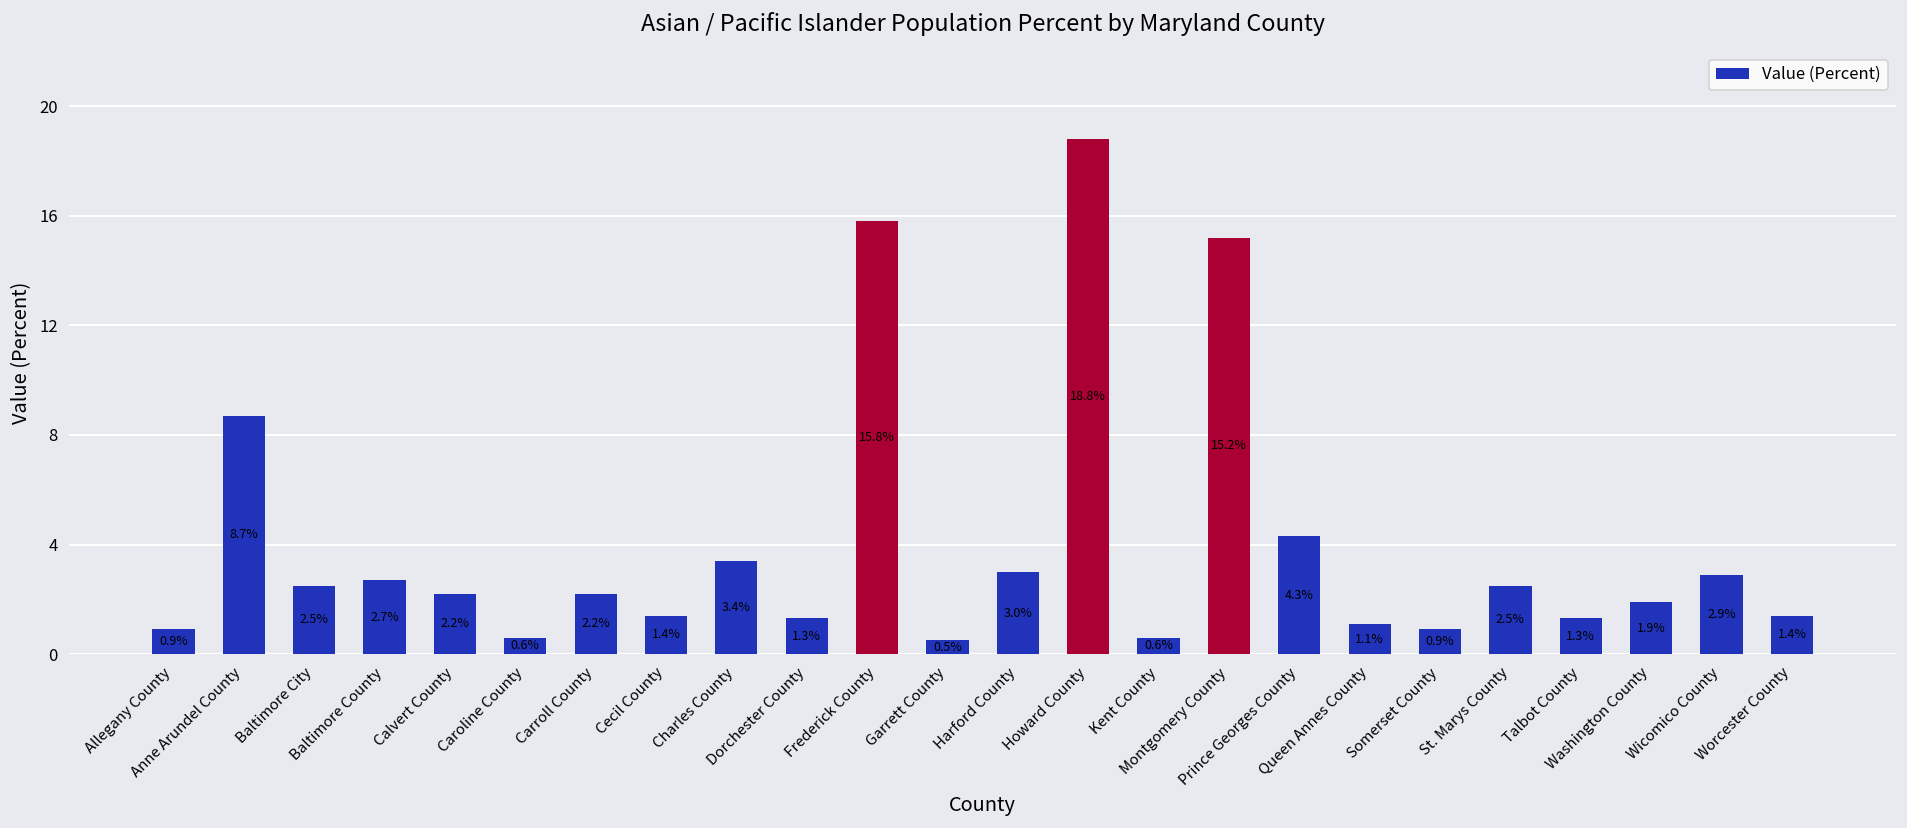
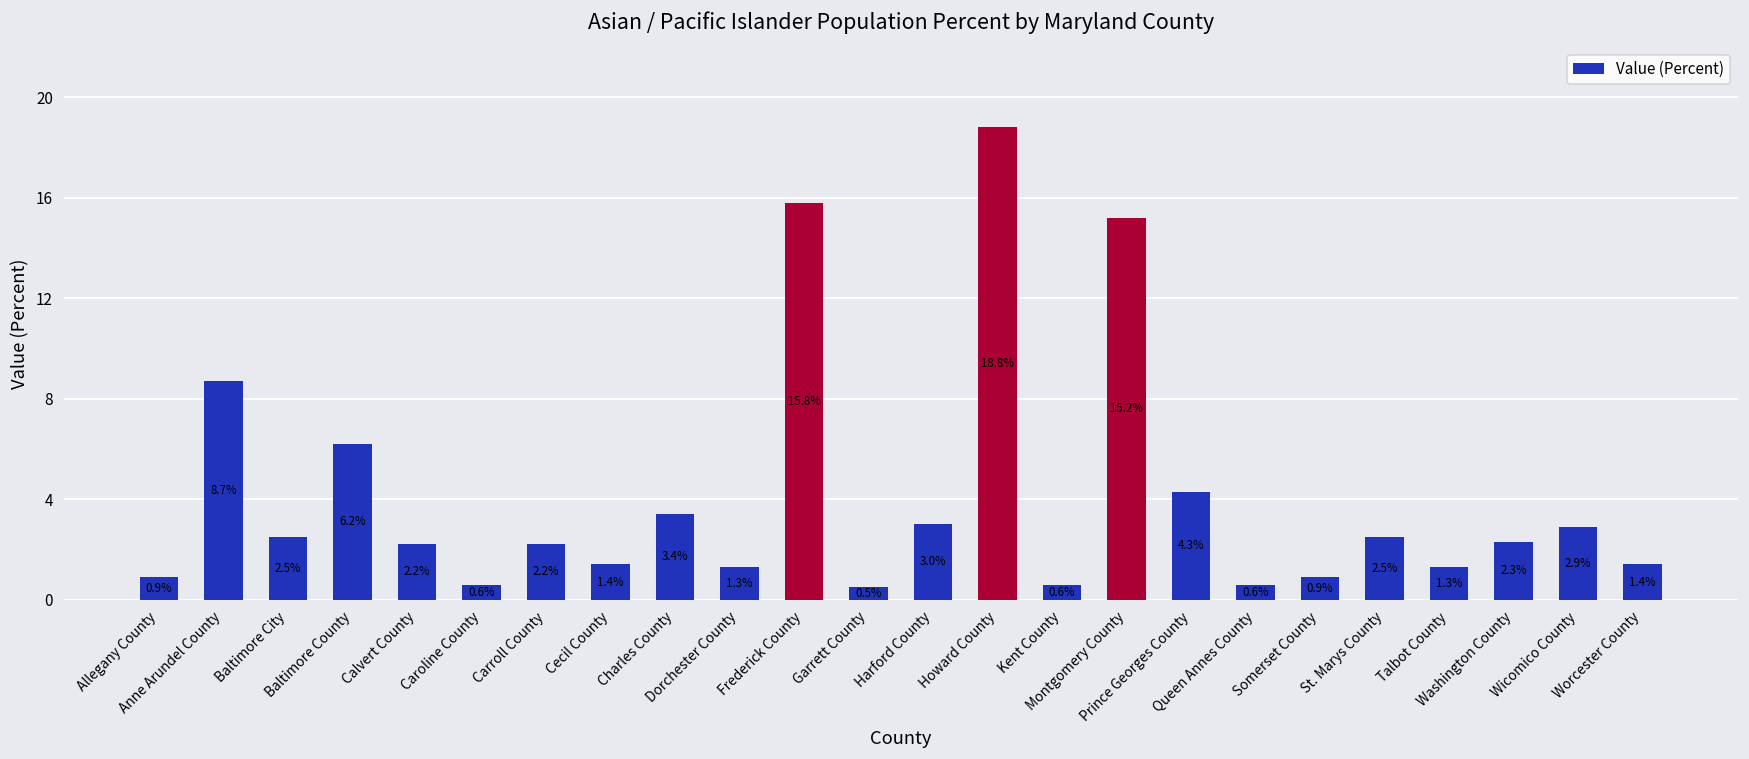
Baltimore County: 2.7% -> 6.2%
Queen Annes County: 1.1% -> 0.6%
Washington County: 1.9% -> 2.3%
